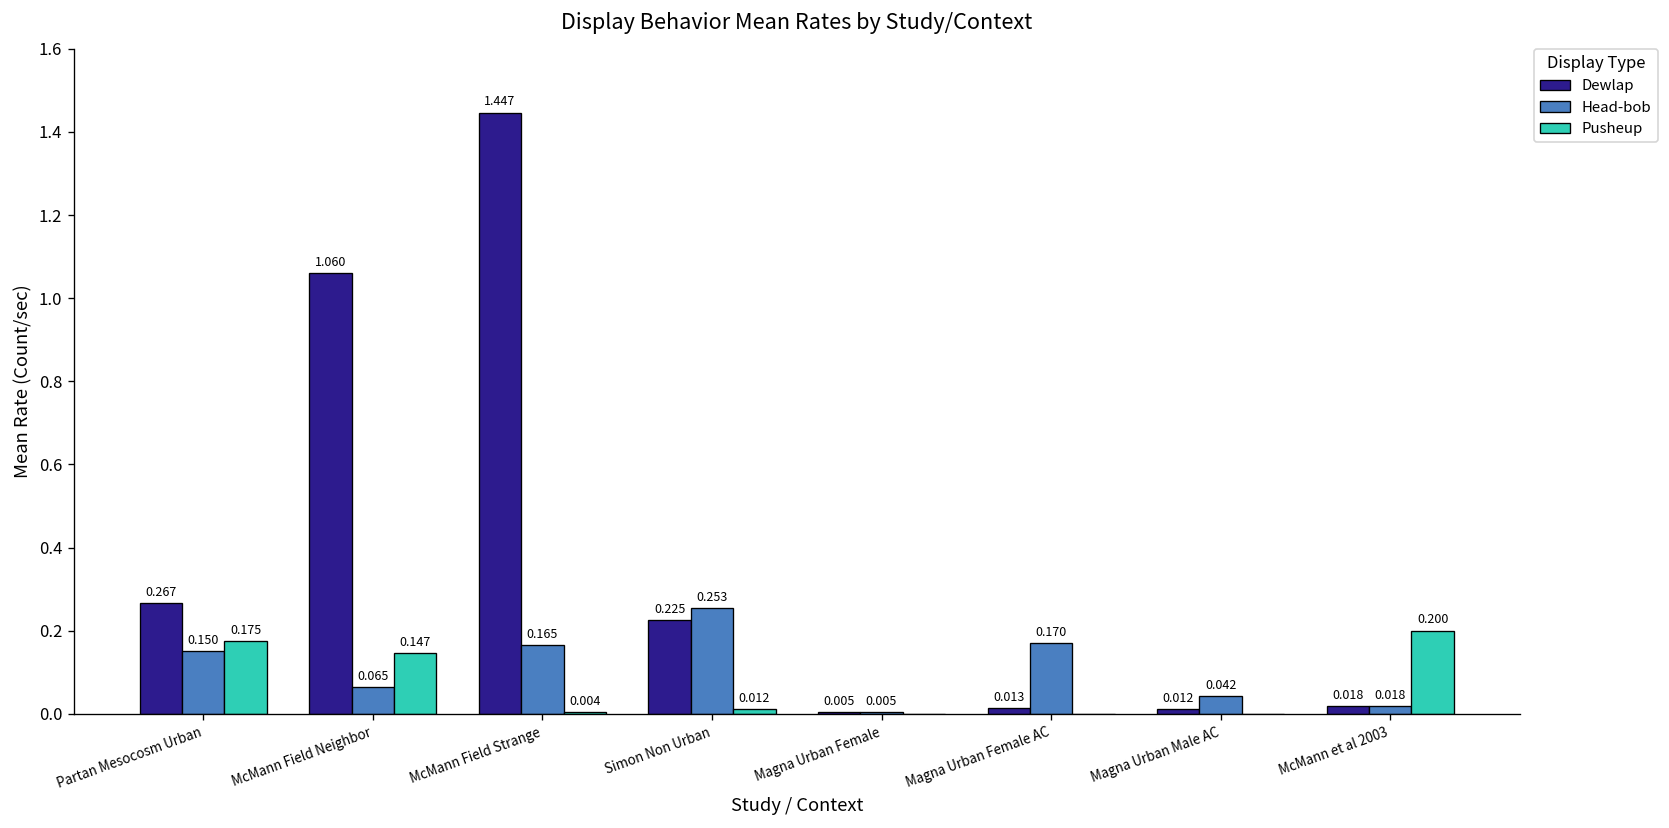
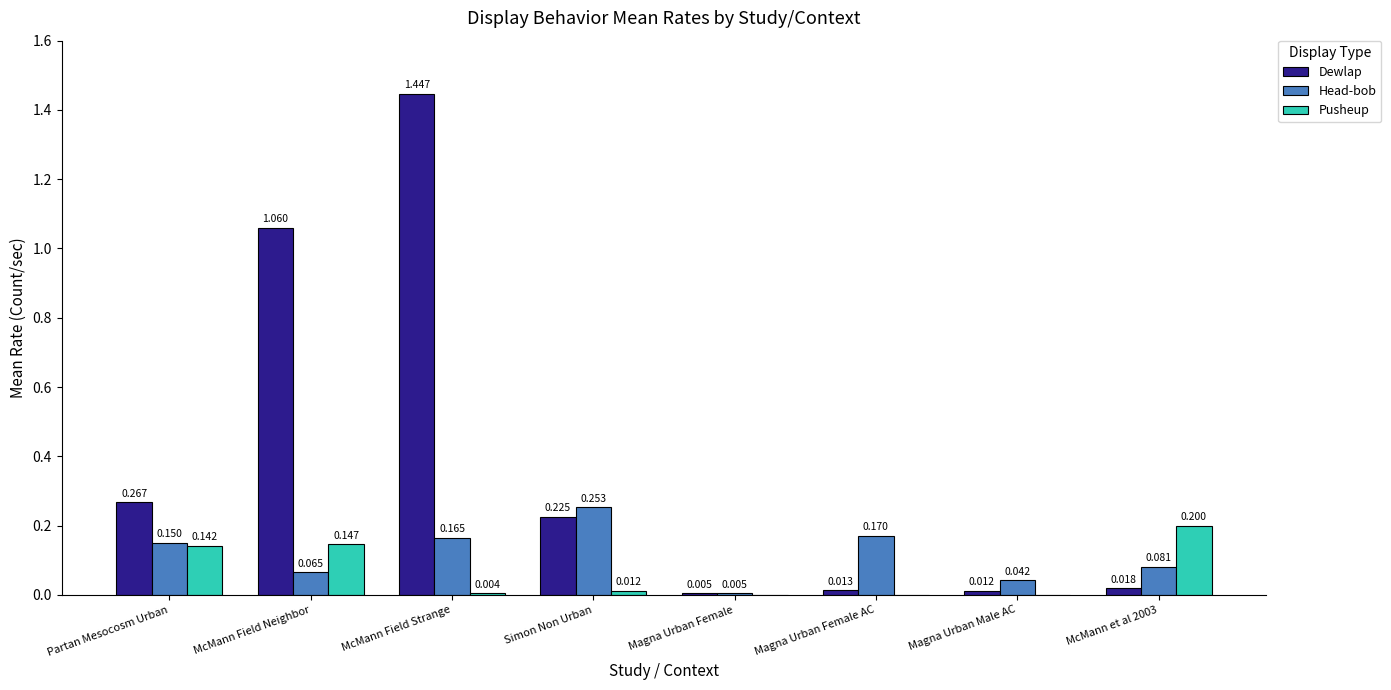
Pusheup, Partan Mesocosm Urban: 0.175 -> 0.142
Head-bob, McMann et al 2003: 0.018 -> 0.081
